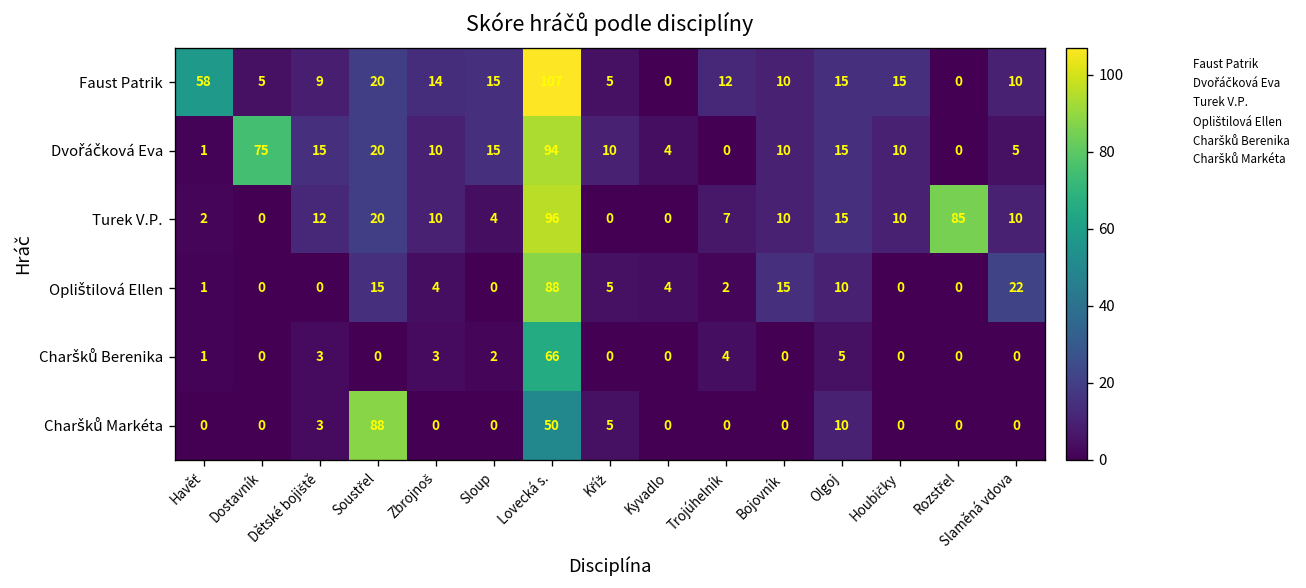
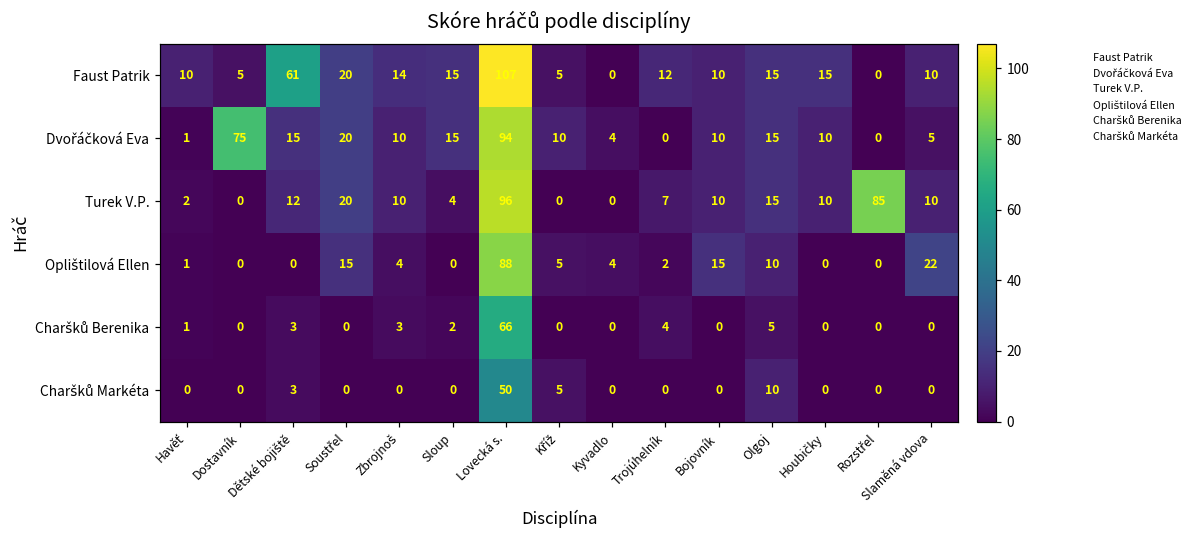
Faust Patrik, Havěť: 58 -> 10
Faust Patrik, Dětské bojiště: 9 -> 61
Charšků Markéta, Soustřel: 88 -> 0
